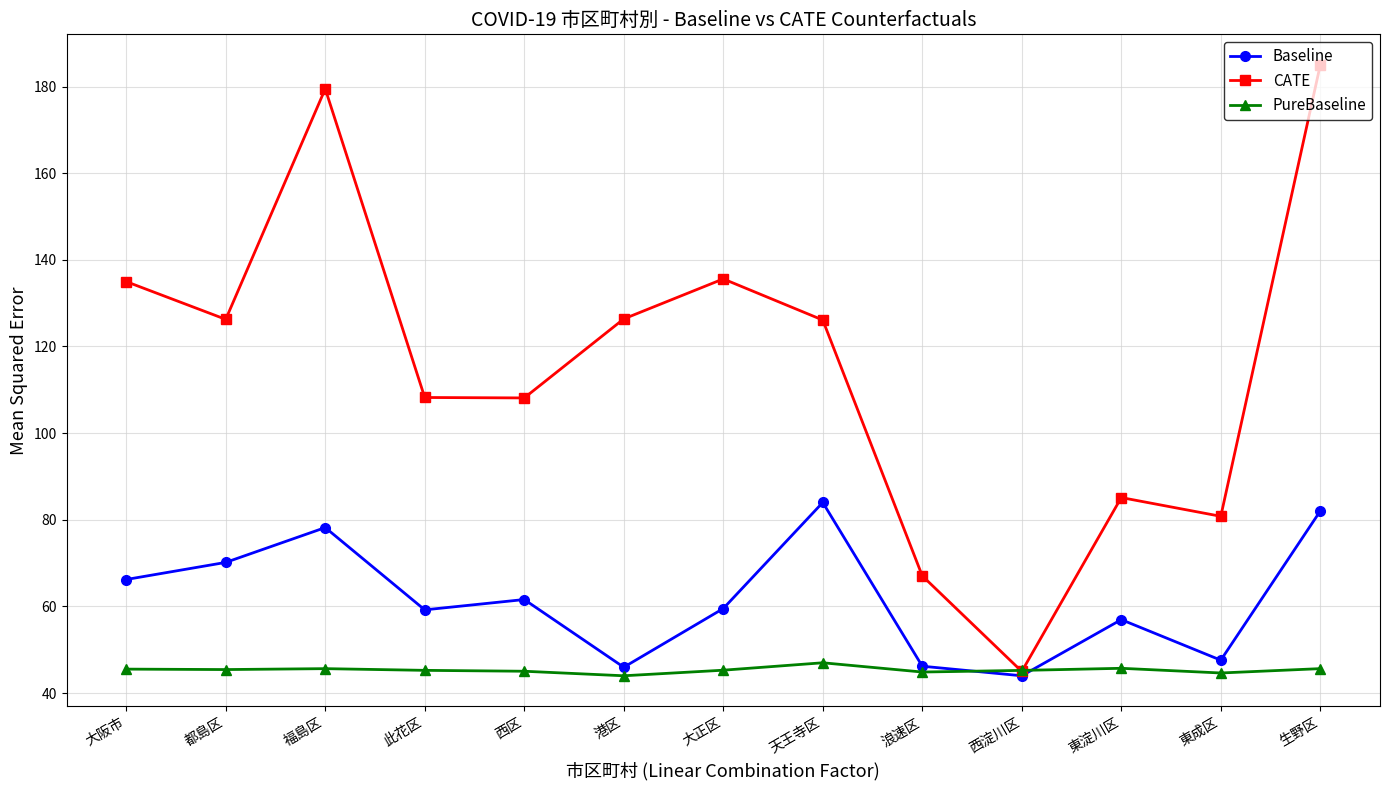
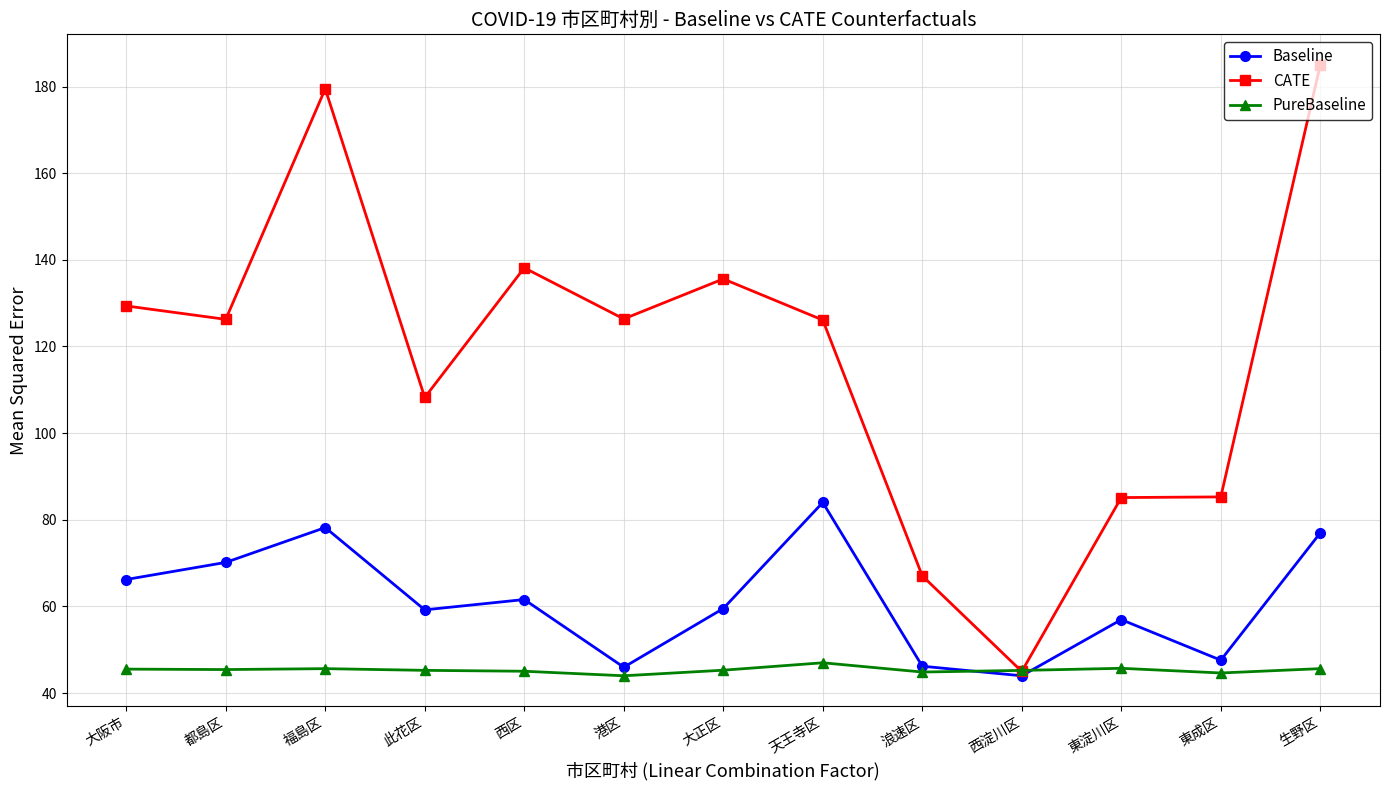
CATE, 大阪市: 135 -> 129
CATE, 西区: 108 -> 138
CATE, 東成区: 81 -> 85
Baseline, 生野区: 82 -> 77
